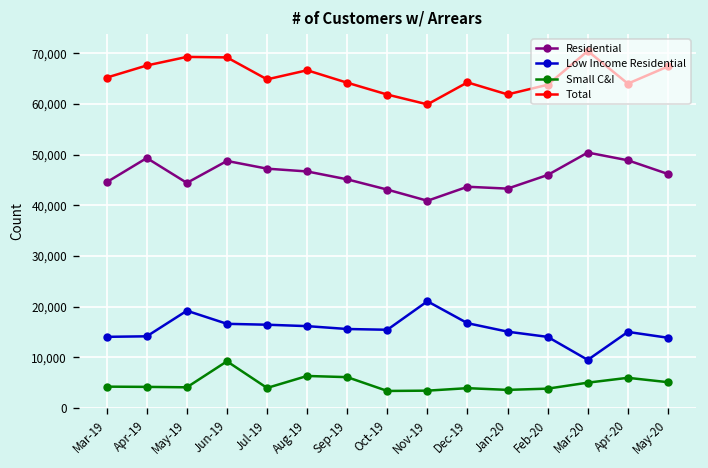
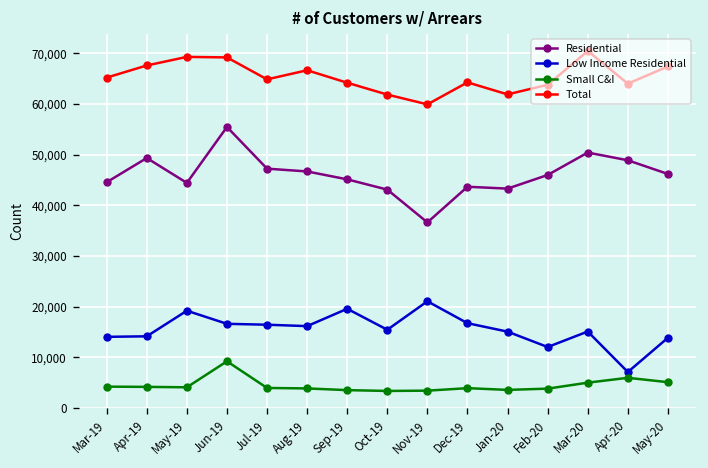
Residential, Jun-19: 49,000 -> 55,000
Small C&I, Aug-19: 6,000 -> 4,000
Low Income Residential, Sep-19: 16,000 -> 20,000
Small C&I, Sep-19: 6,000 -> 4,000
Residential, Nov-19: 41,000 -> 37,000
Low Income Residential, Feb-20: 14,000 -> 12,000
Low Income Residential, Mar-20: 9,000 -> 15,000
Low Income Residential, Apr-20: 15,000 -> 7,000
